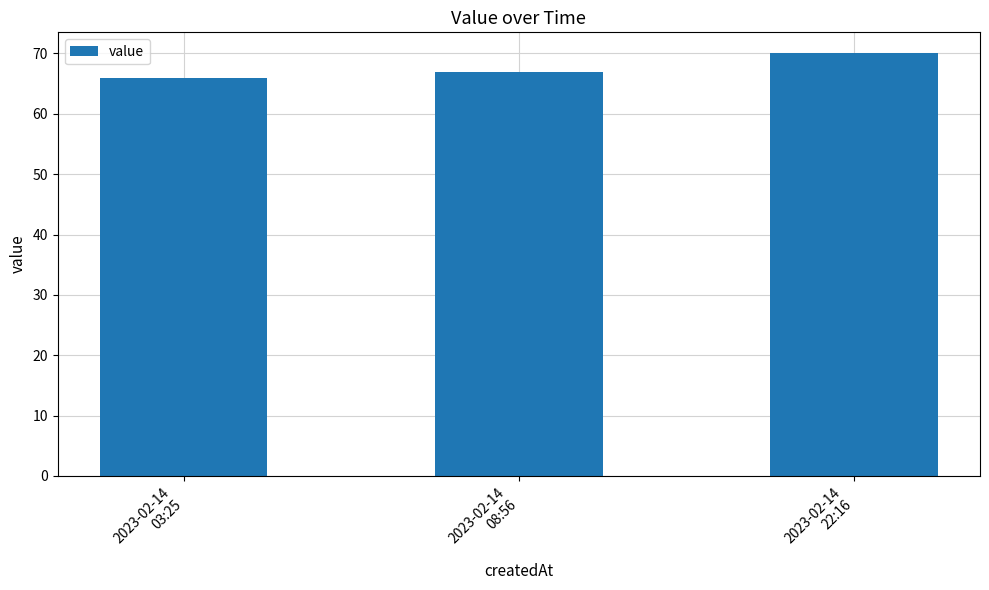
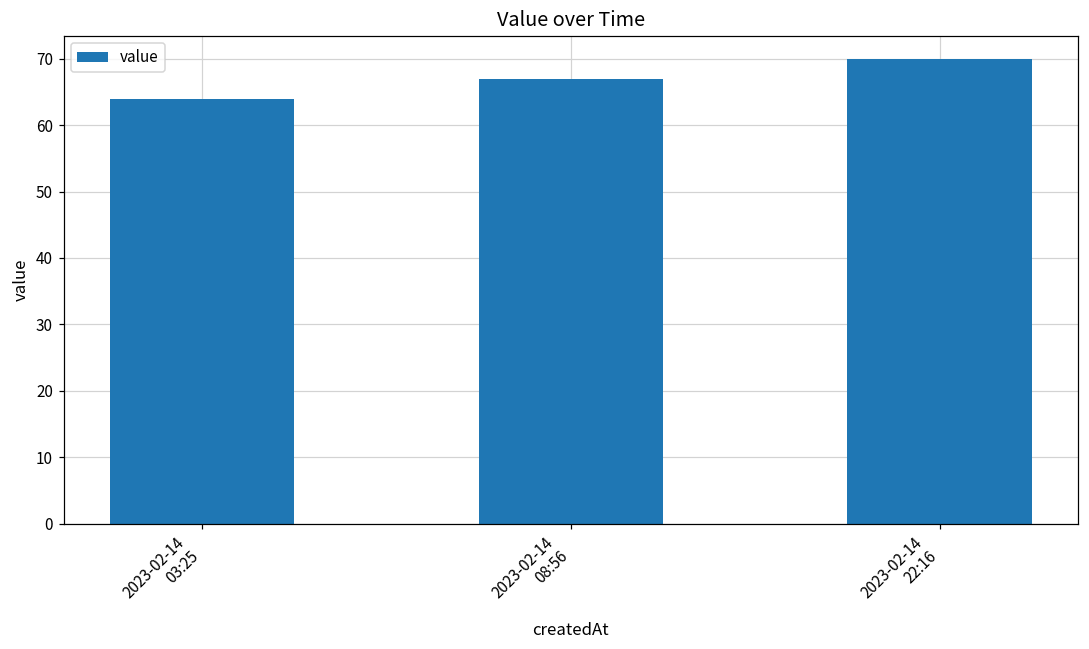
2023-02-14 03:25: 66 -> 64
